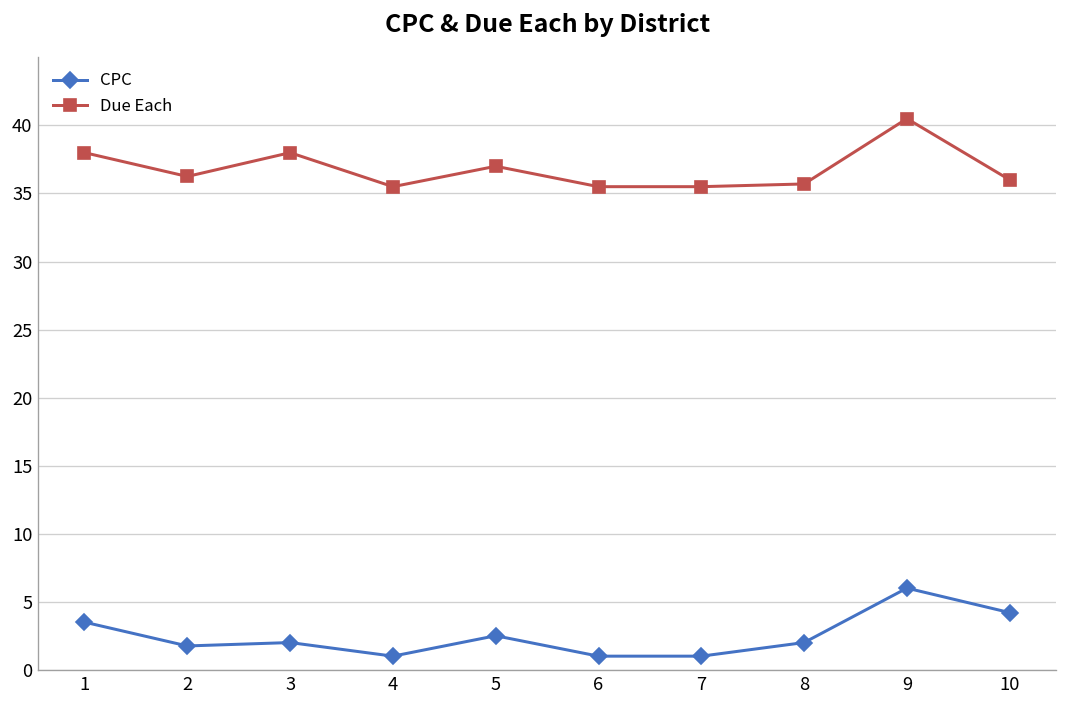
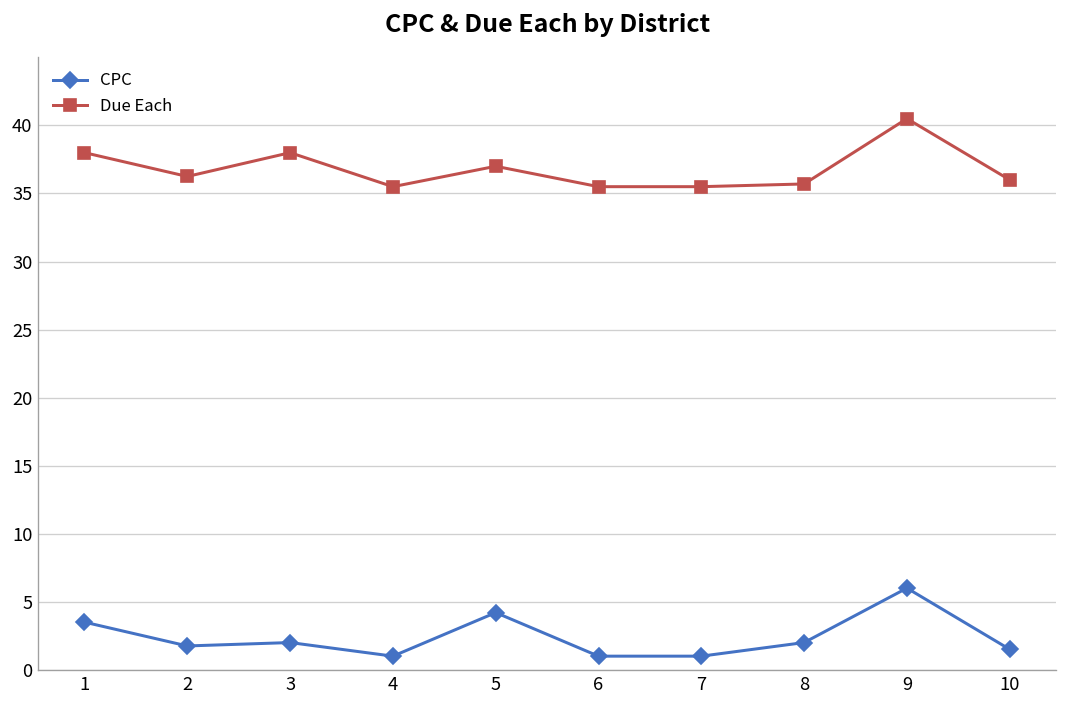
CPC, 5: 2.5 -> 4.2
CPC, 10: 4.2 -> 1.5
